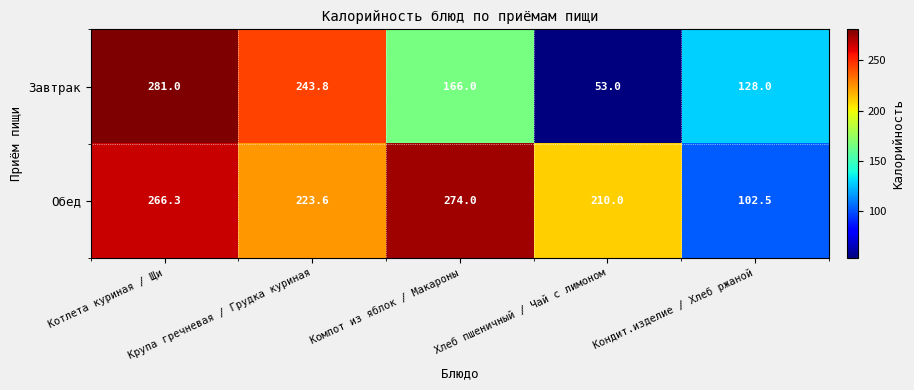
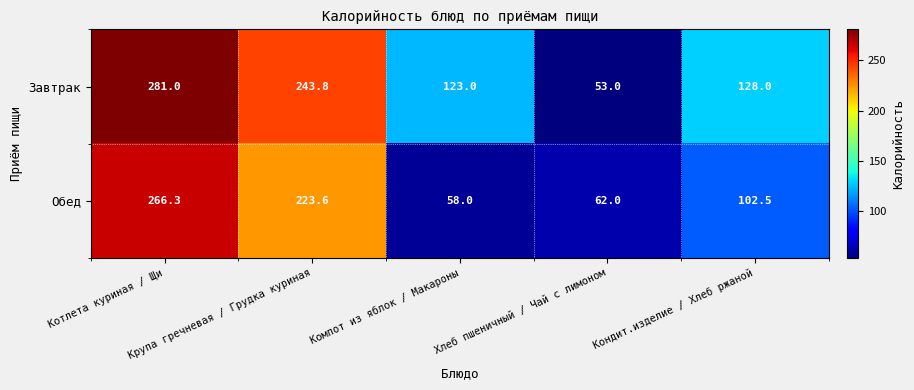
Завтрак, Компот из яблок / Макароны: 166.0 -> 123.0
Обед, Компот из яблок / Макароны: 274.0 -> 58.0
Обед, Хлеб пшеничный / Чай с лимоном: 210.0 -> 62.0
